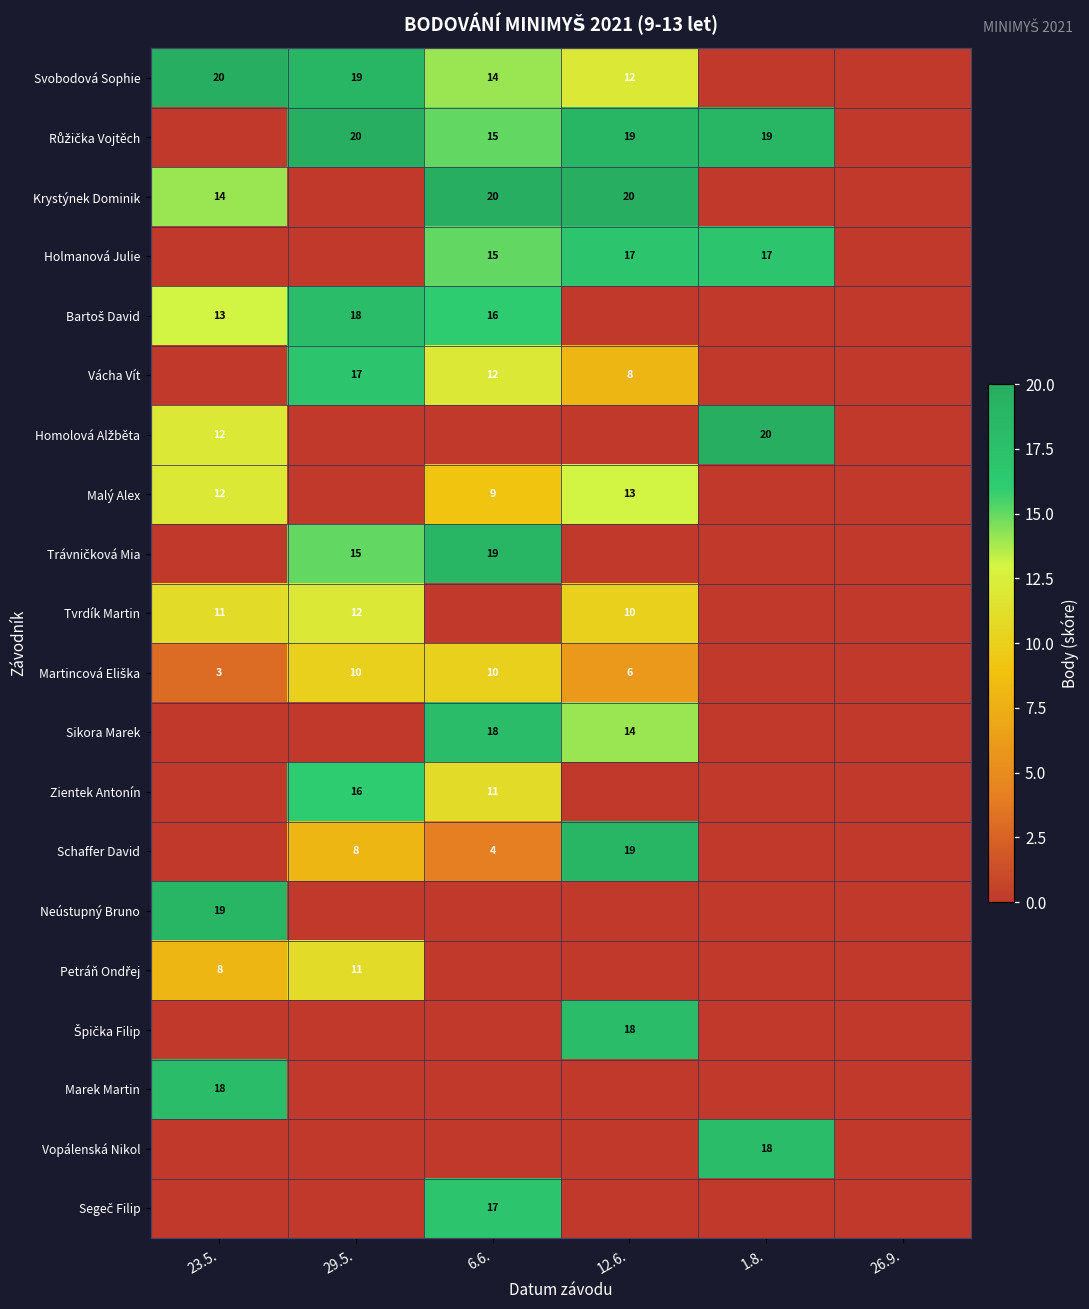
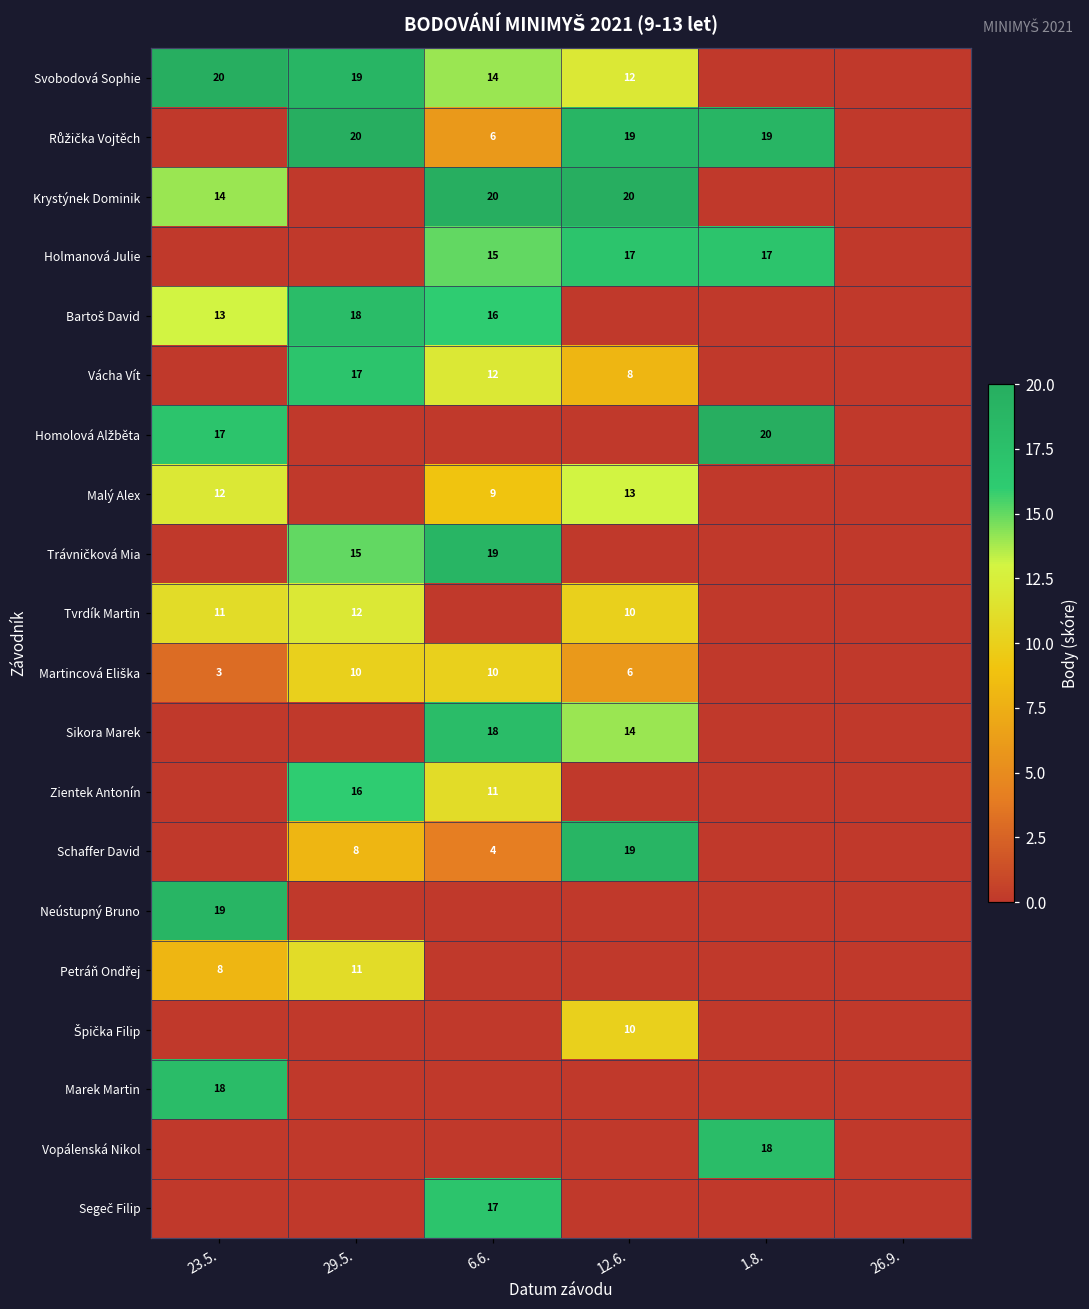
Růžička Vojtěch, 6.6.: 15 -> 6
Homolová Alžběta, 23.5.: 12 -> 17
Špička Filip, 12.6.: 18 -> 10
